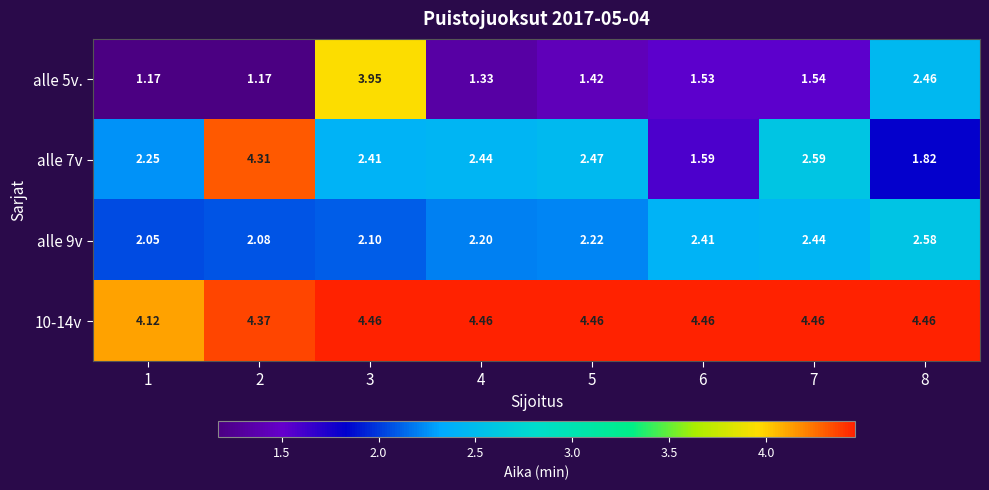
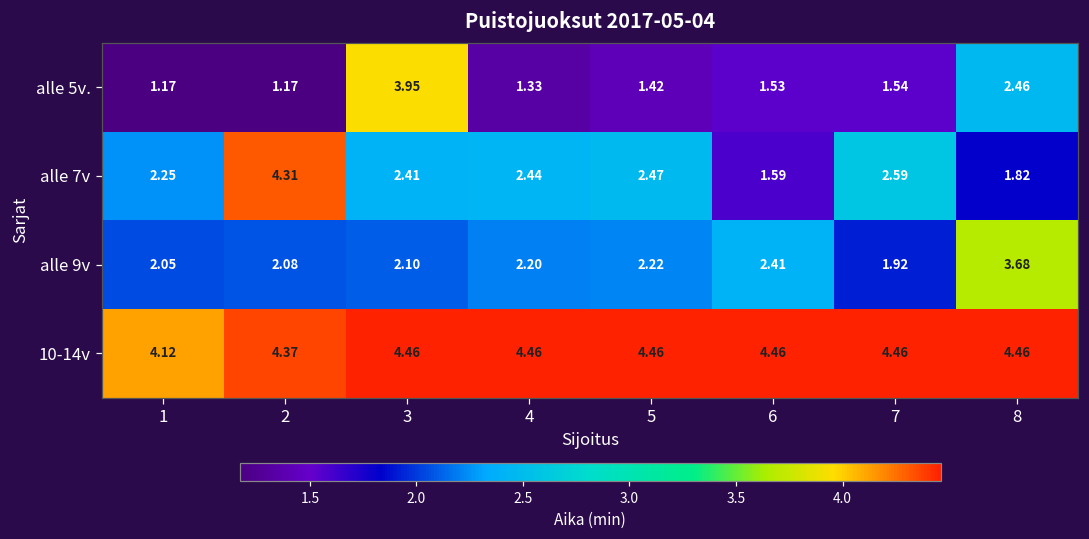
alle 9v, 7: 2.44 -> 1.92
alle 9v, 8: 2.58 -> 3.68
